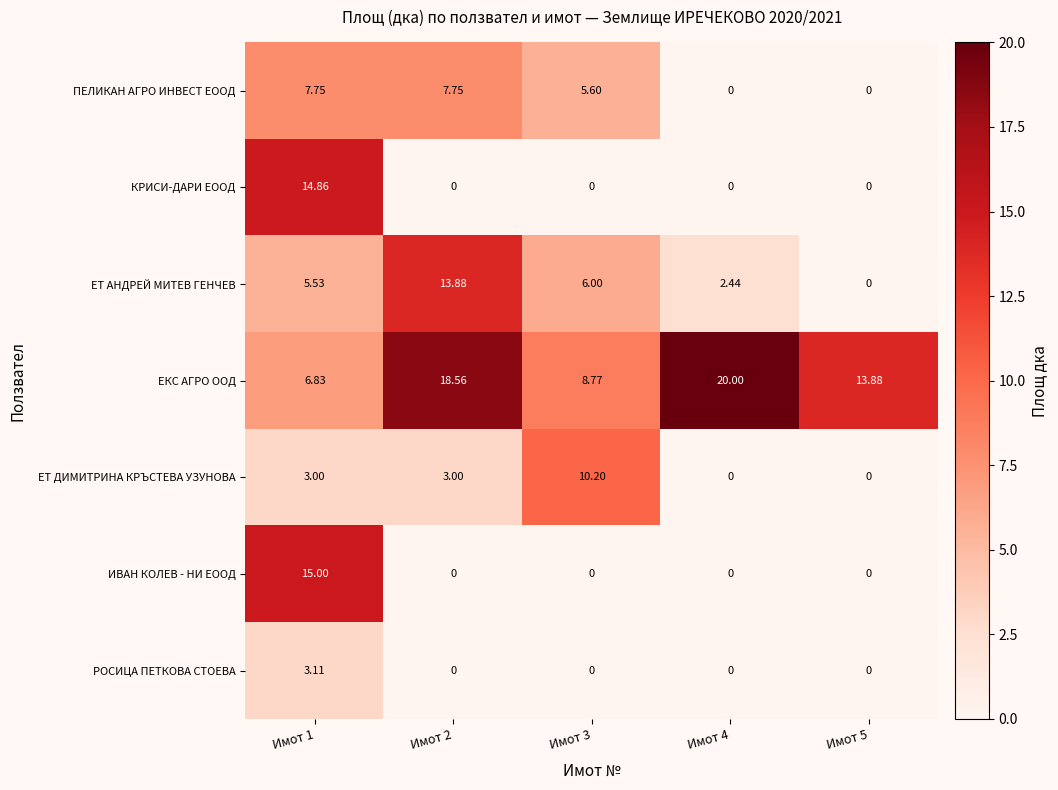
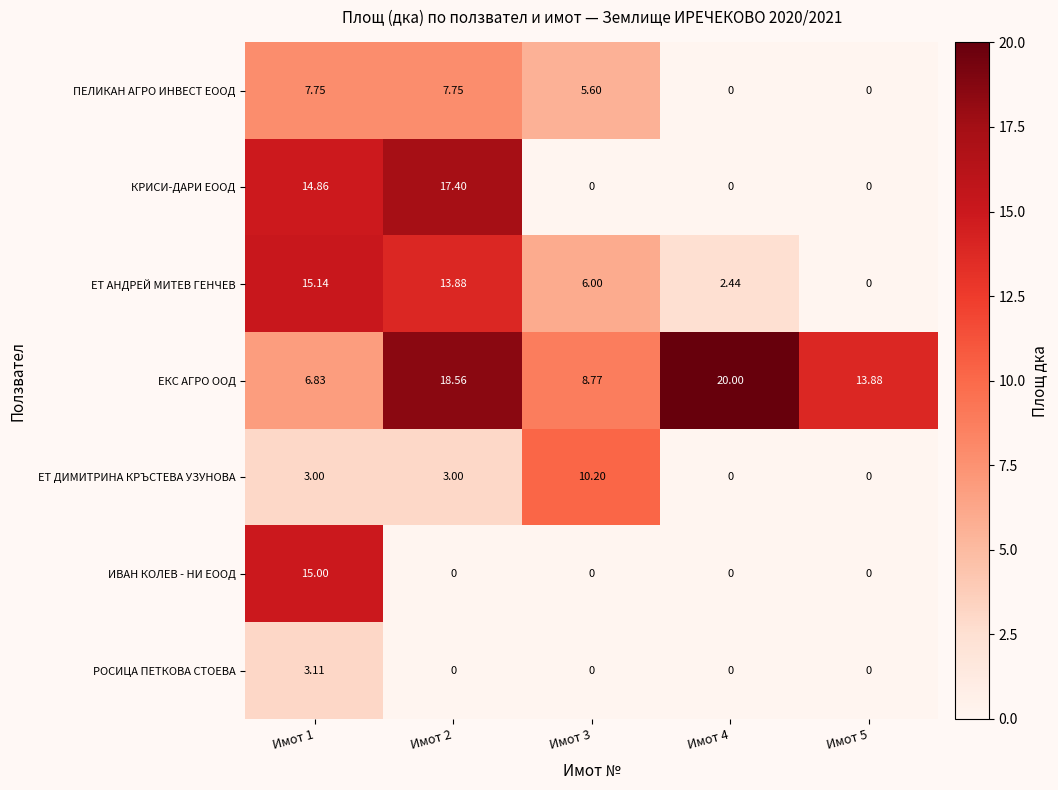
КРИСИ-ДАРИ ЕООД, Имот 2: 0 -> 17.40
ЕТ АНДРЕЙ МИТЕВ ГЕНЧЕВ, Имот 1: 5.53 -> 15.14
